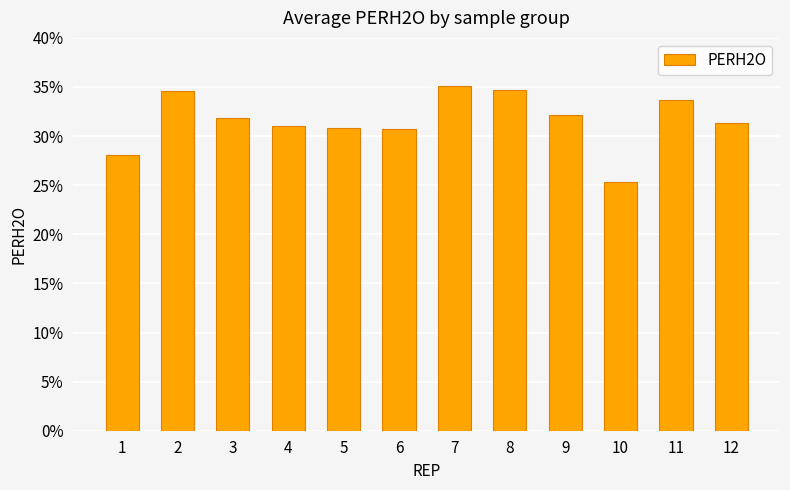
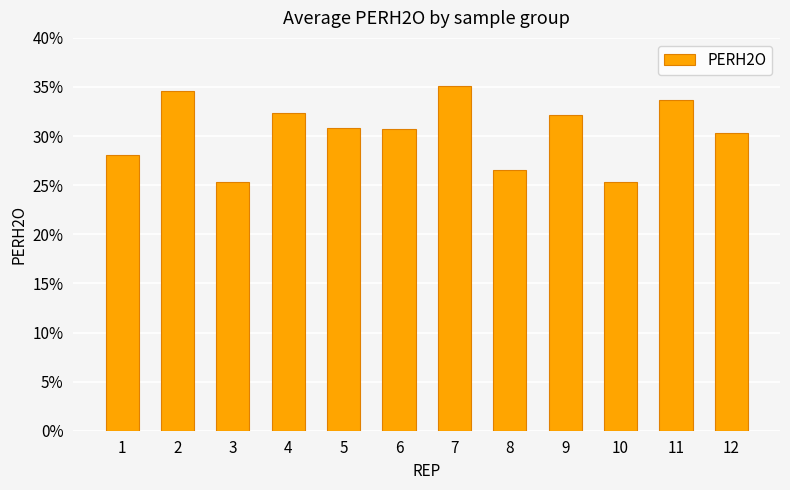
3: 32% -> 25%
4: 31% -> 32%
8: 35% -> 27%
12: 31% -> 30%
